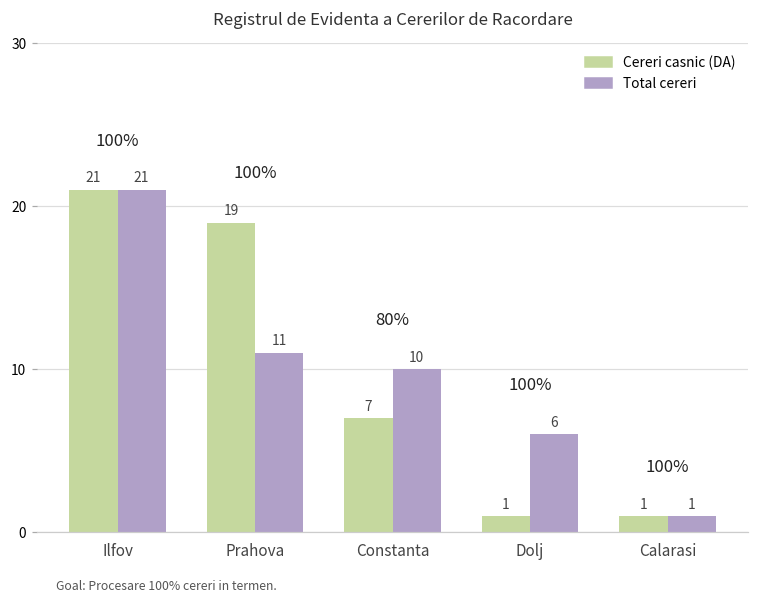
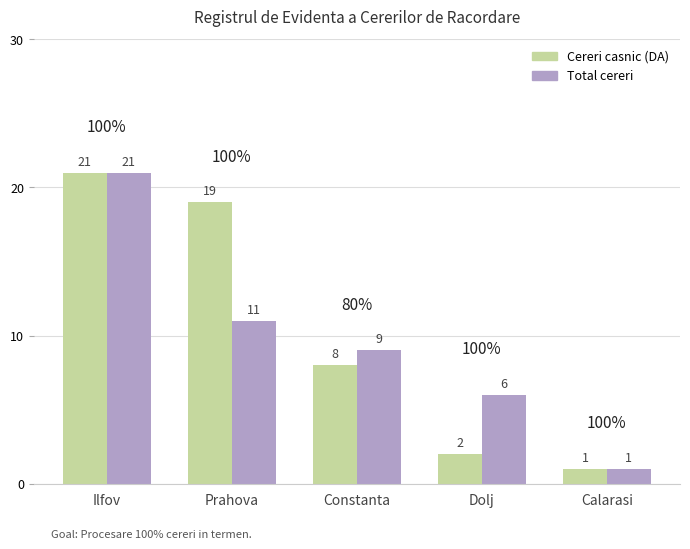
Cereri casnic (DA), Constanta: 7 -> 8
Total cereri, Constanta: 10 -> 9
Cereri casnic (DA), Dolj: 1 -> 2
